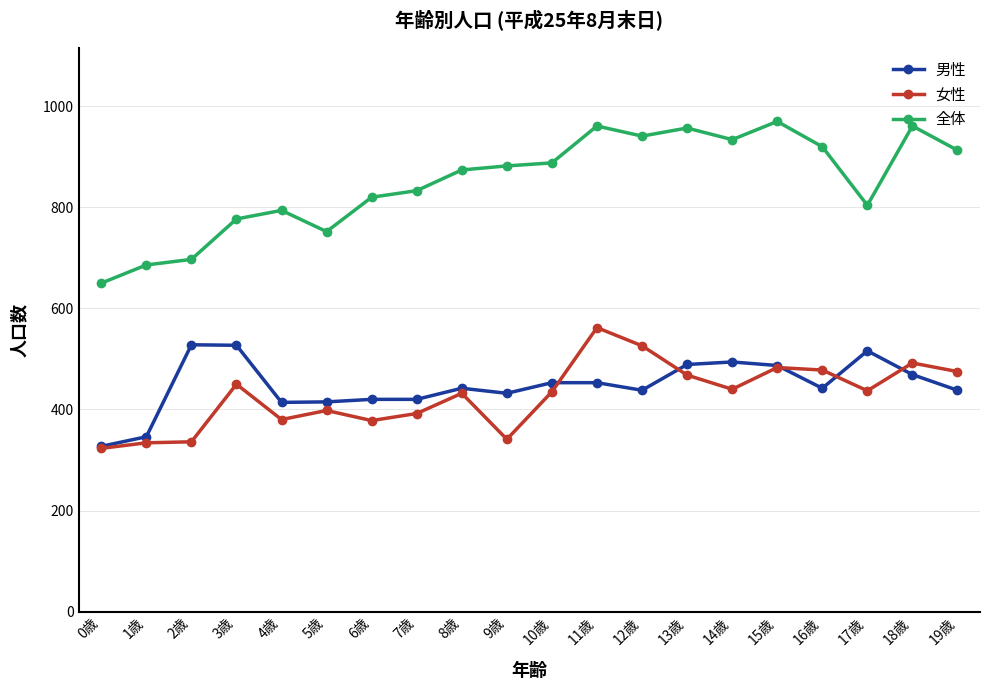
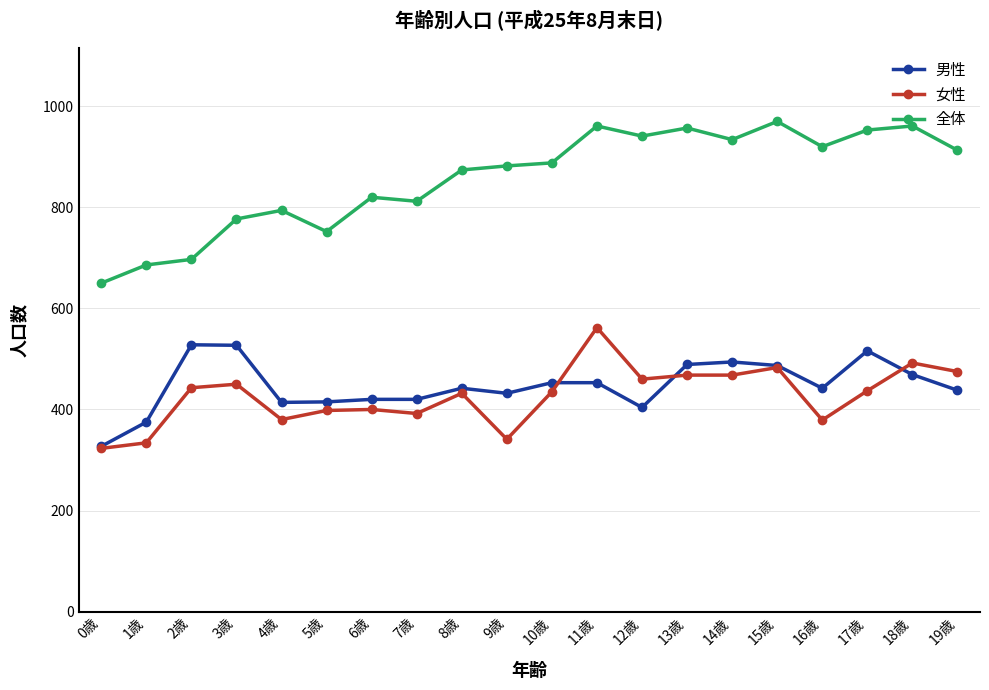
男性, 1歳: 350 -> 380
女性, 2歳: 340 -> 440
女性, 6歳: 380 -> 400
全体, 7歳: 830 -> 810
男性, 12歳: 440 -> 400
女性, 12歳: 530 -> 460
女性, 14歳: 440 -> 470
女性, 16歳: 480 -> 380
全体, 17歳: 800 -> 950
